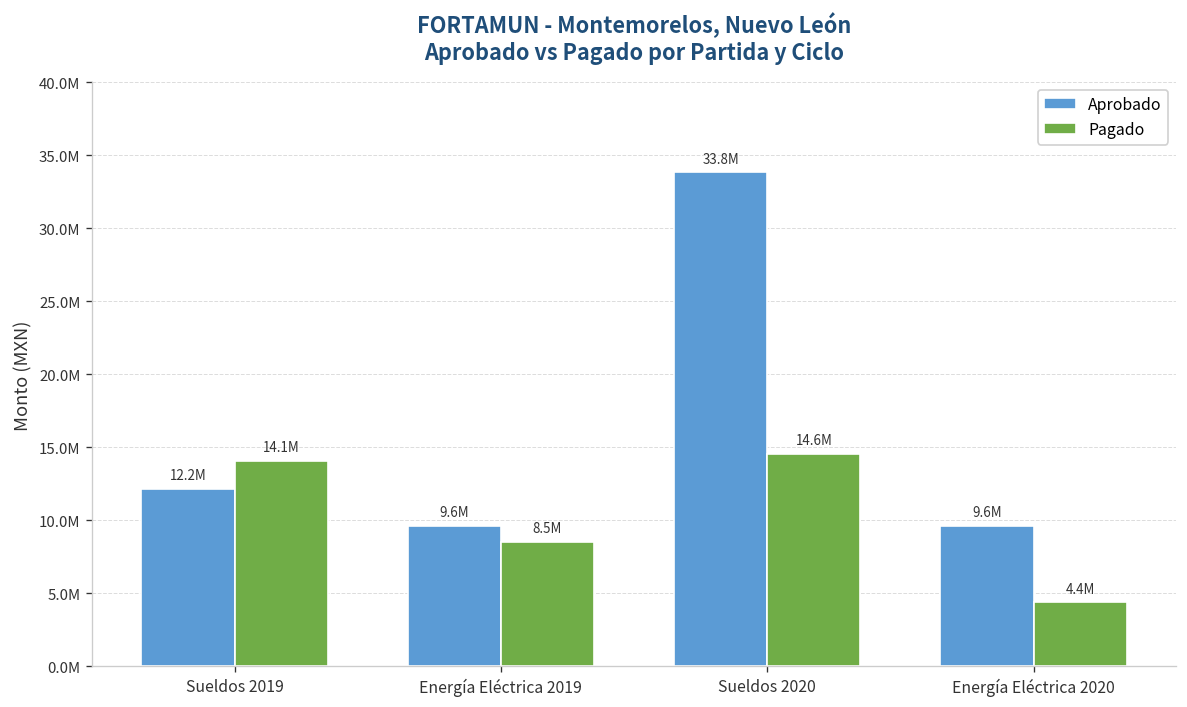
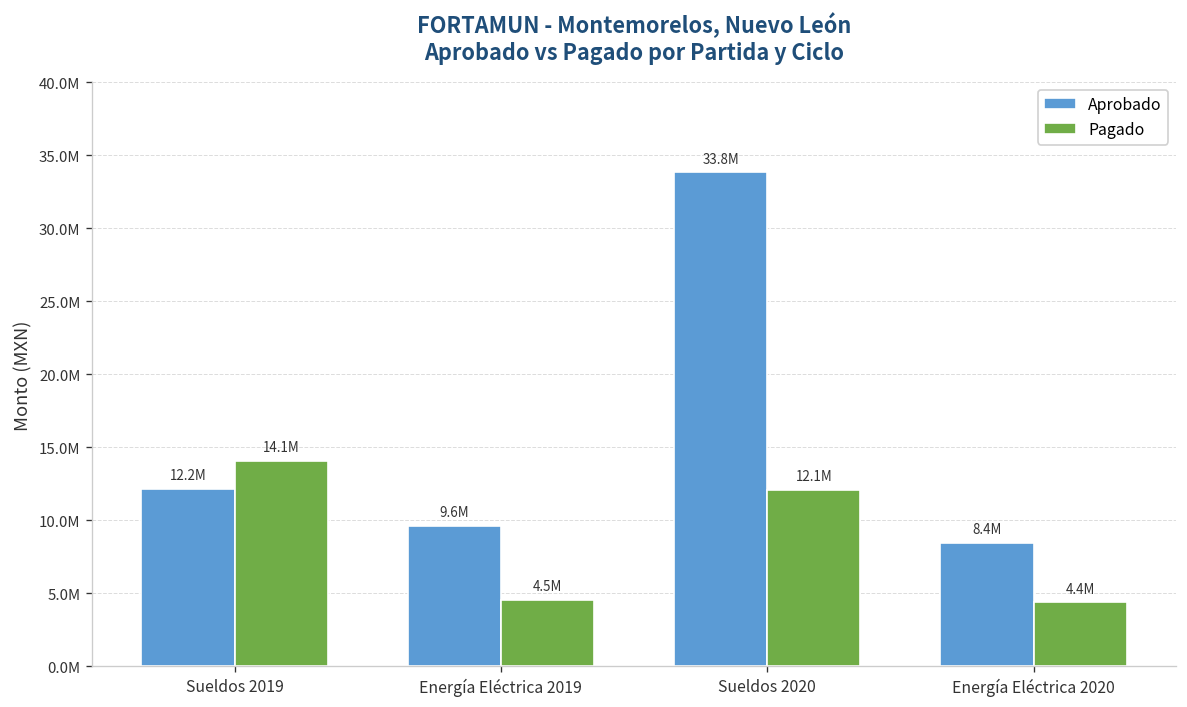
Pagado, Energía Eléctrica 2019: 8.5M -> 4.5M
Pagado, Sueldos 2020: 14.6M -> 12.1M
Aprobado, Energía Eléctrica 2020: 9.6M -> 8.4M
